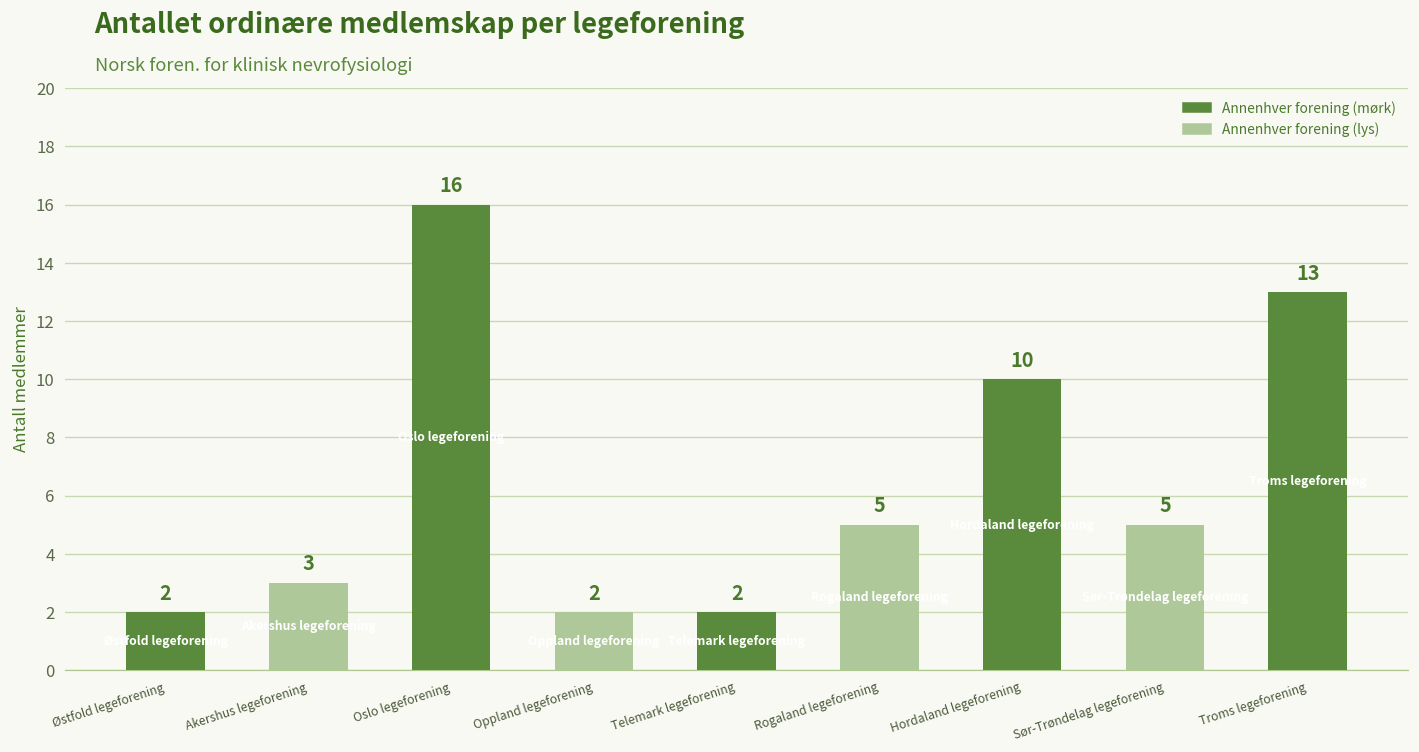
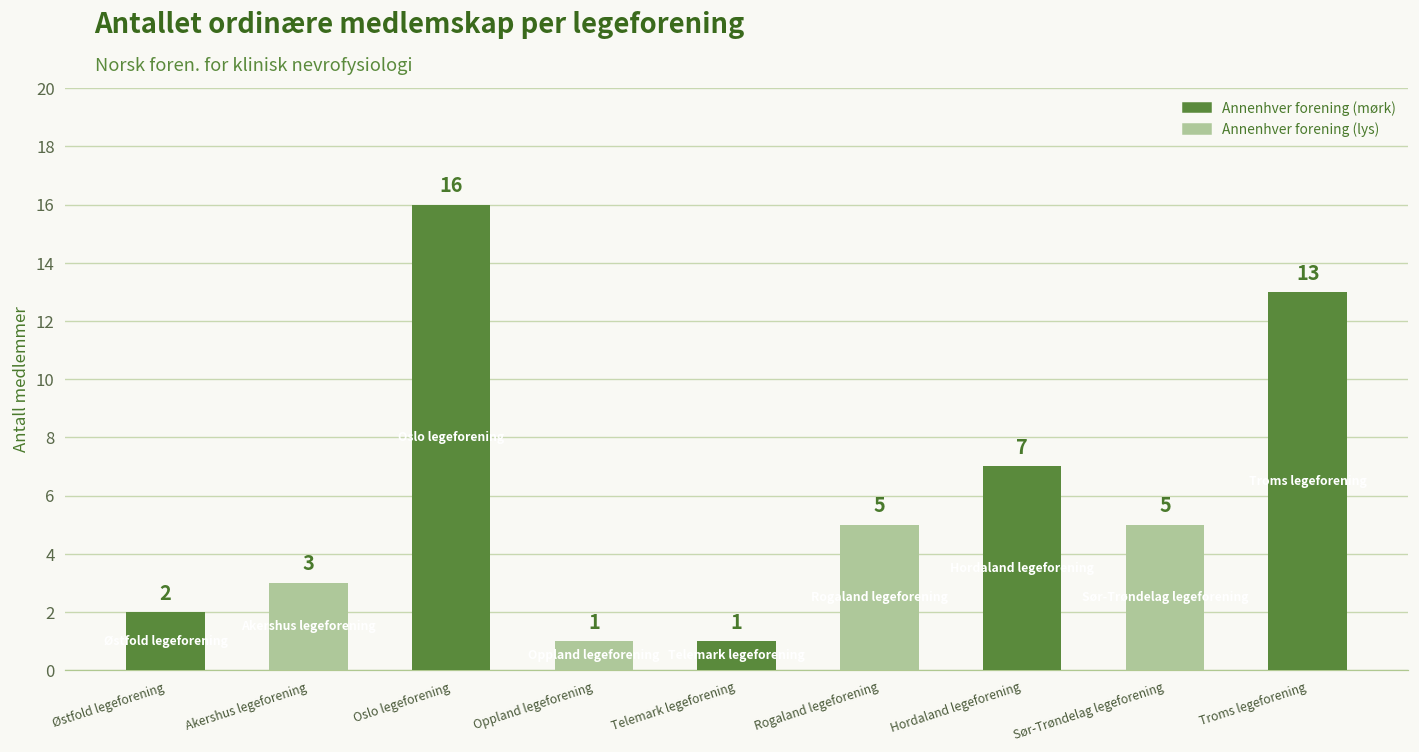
Oppland legeforening: 2 -> 1
Telemark legeforening: 2 -> 1
Hordaland legeforening: 10 -> 7
